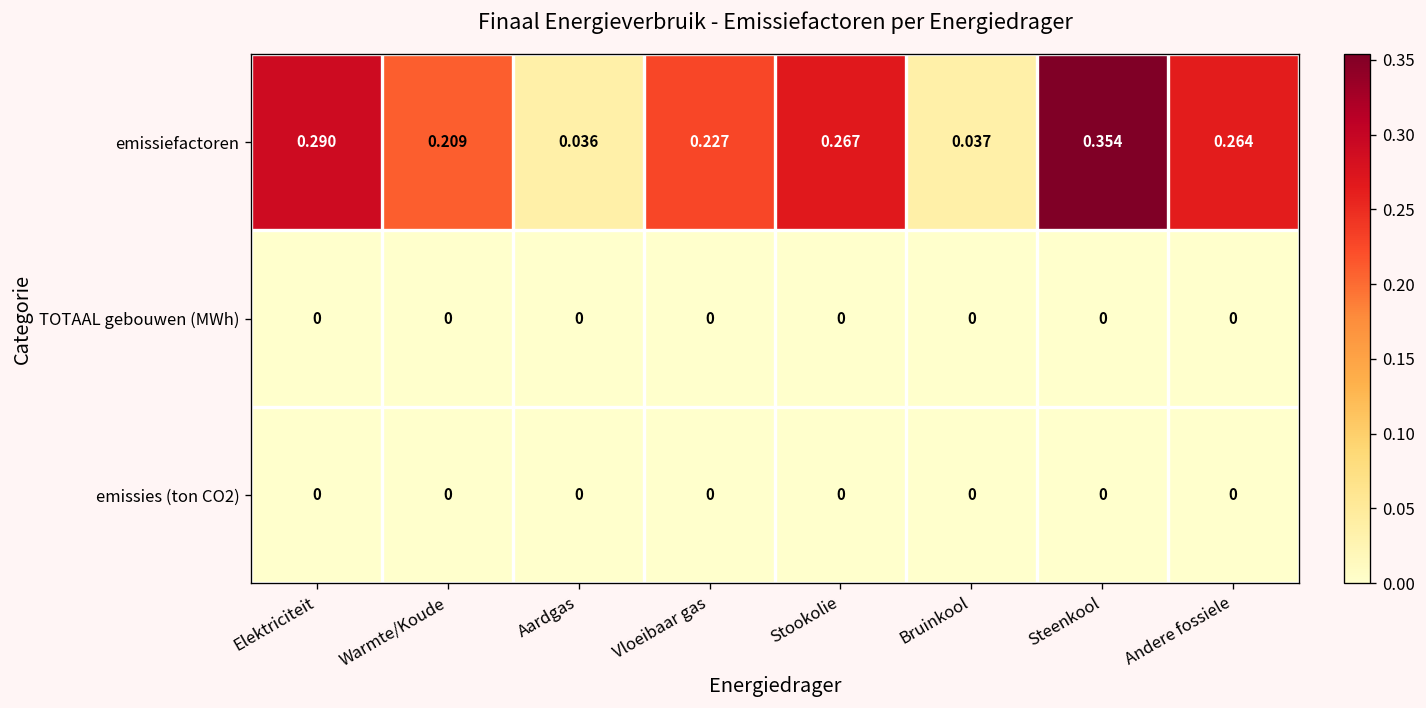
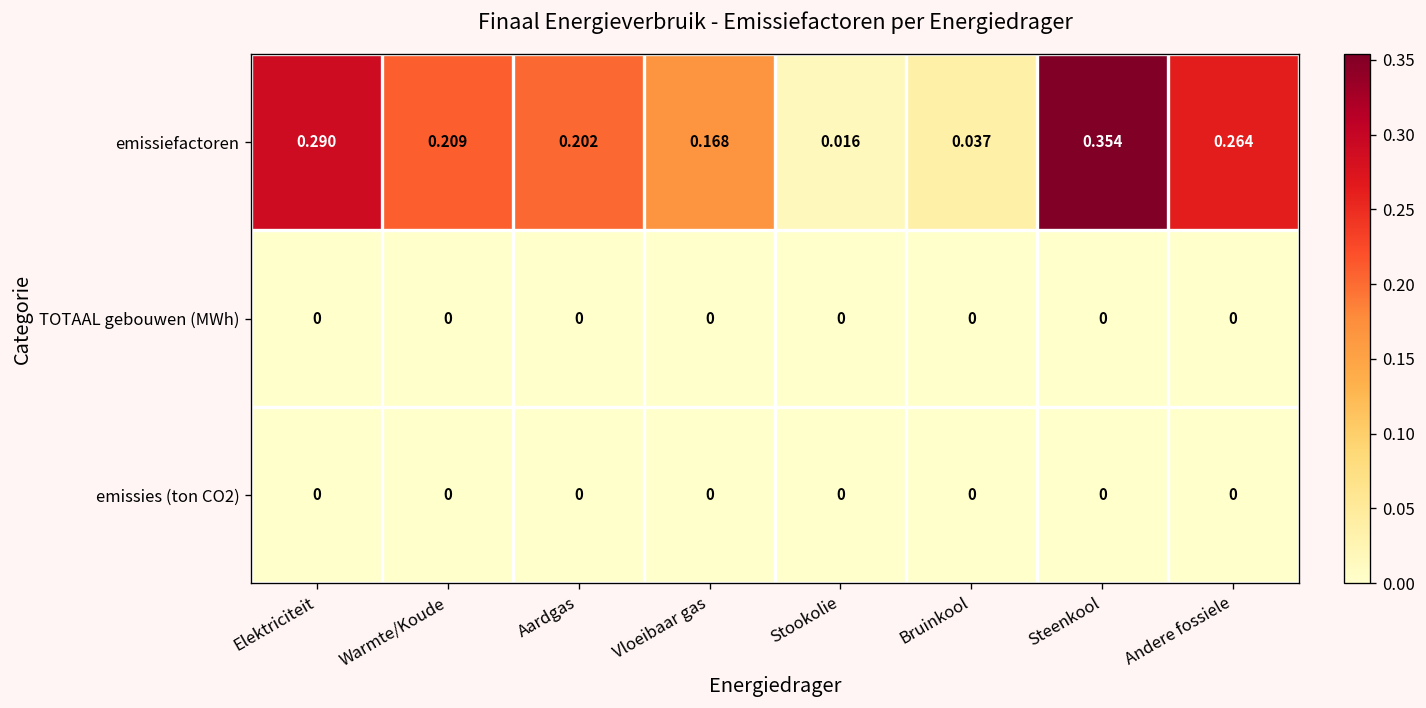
emissiefactoren, Aardgas: 0.036 -> 0.202
emissiefactoren, Vloeibaar gas: 0.227 -> 0.168
emissiefactoren, Stookolie: 0.267 -> 0.016
